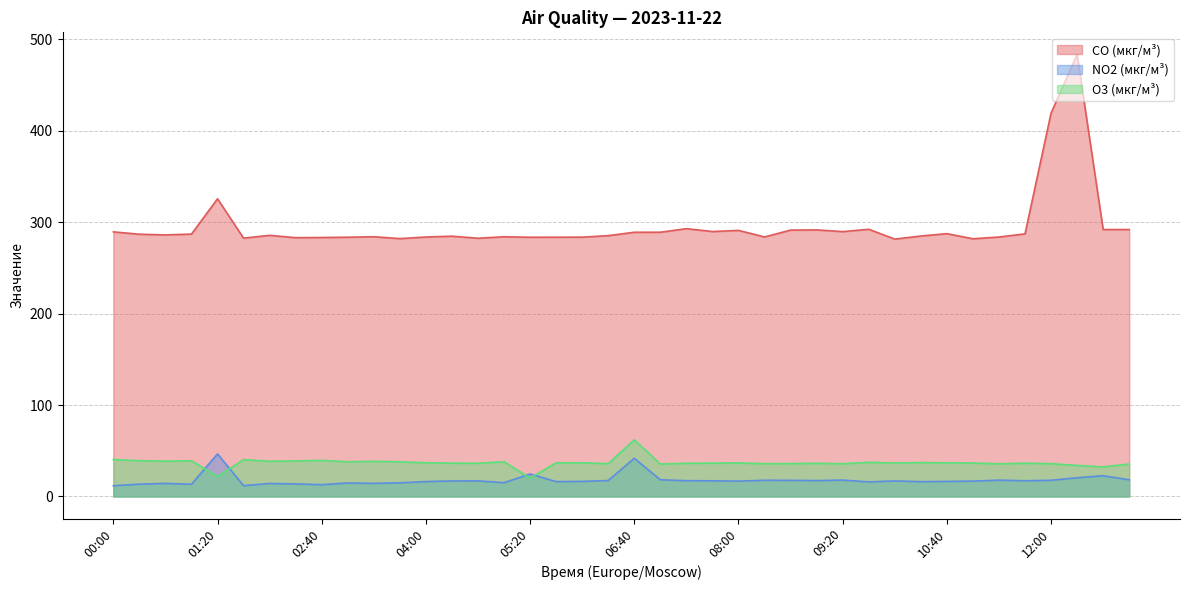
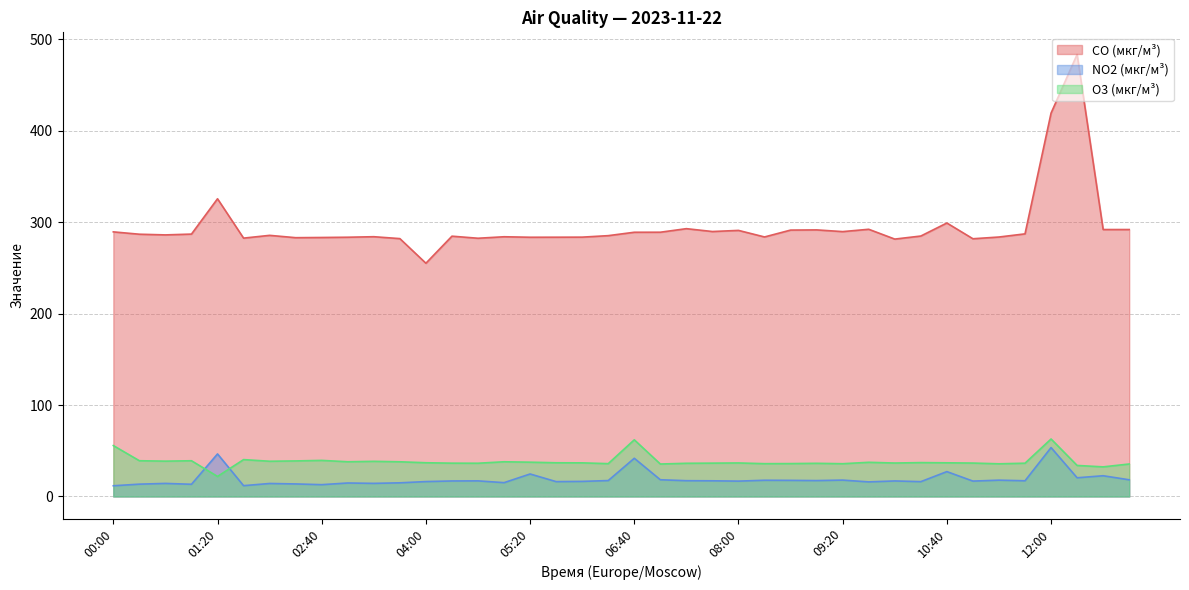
O3 (мкг/м³), 00:00: 40 -> 60
CO (мкг/м³), 04:00: 280 -> 260
O3 (мкг/м³), 05:20: 20 -> 40
CO (мкг/м³), 10:40: 290 -> 300
NO2 (мкг/м³), 10:40: 20 -> 30
NO2 (мкг/м³), 12:00: 20 -> 50
O3 (мкг/м³), 12:00: 40 -> 60
